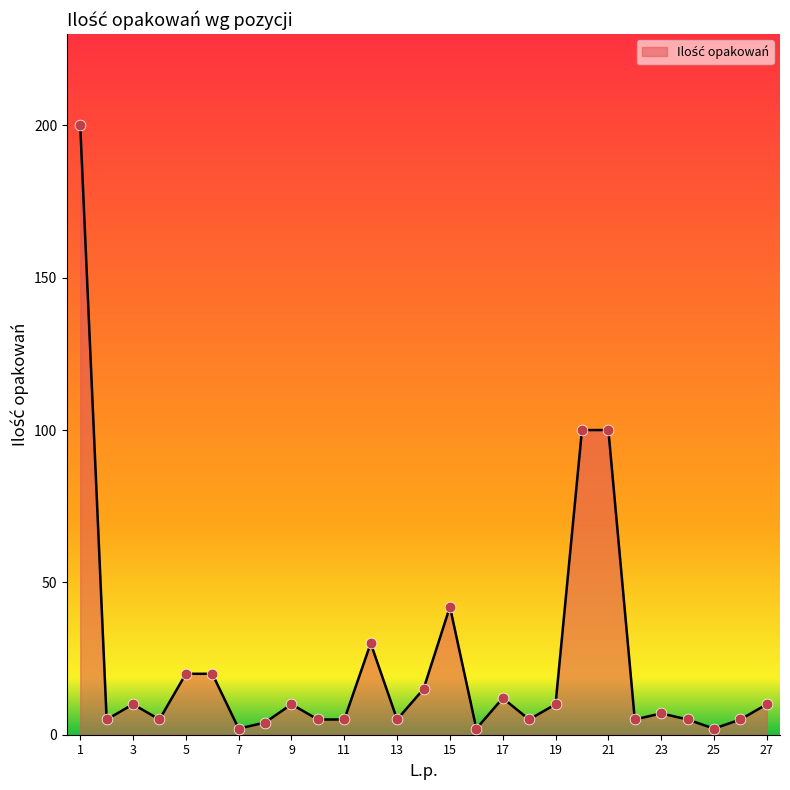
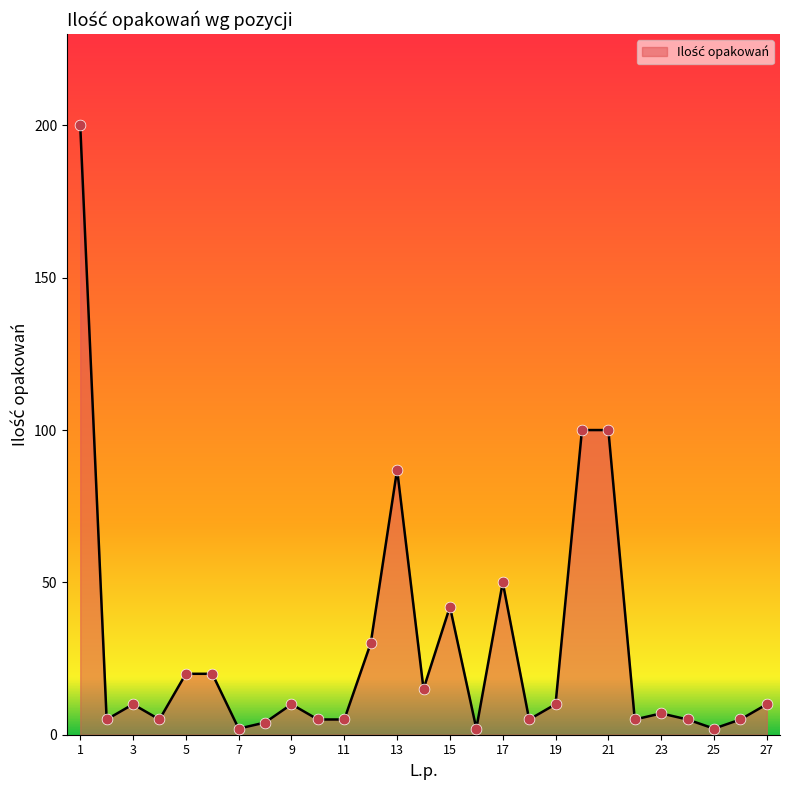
13: 5 -> 87
17: 12 -> 50
